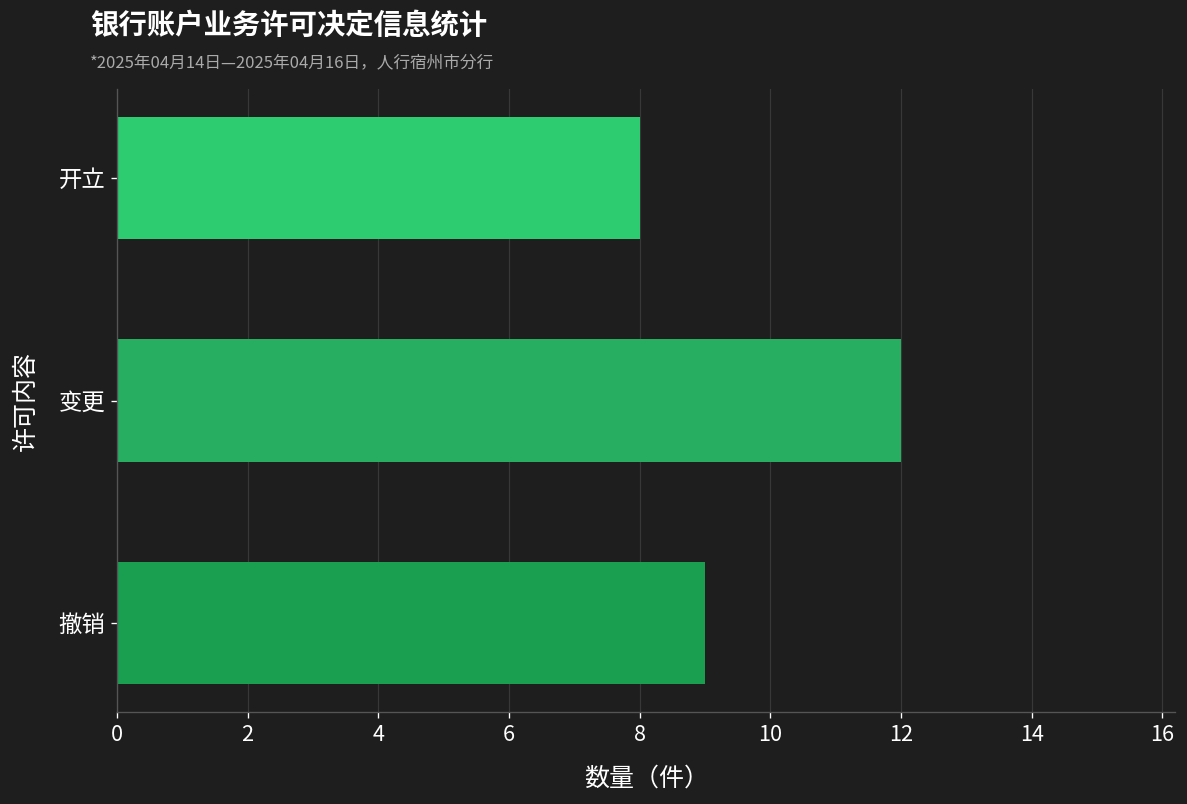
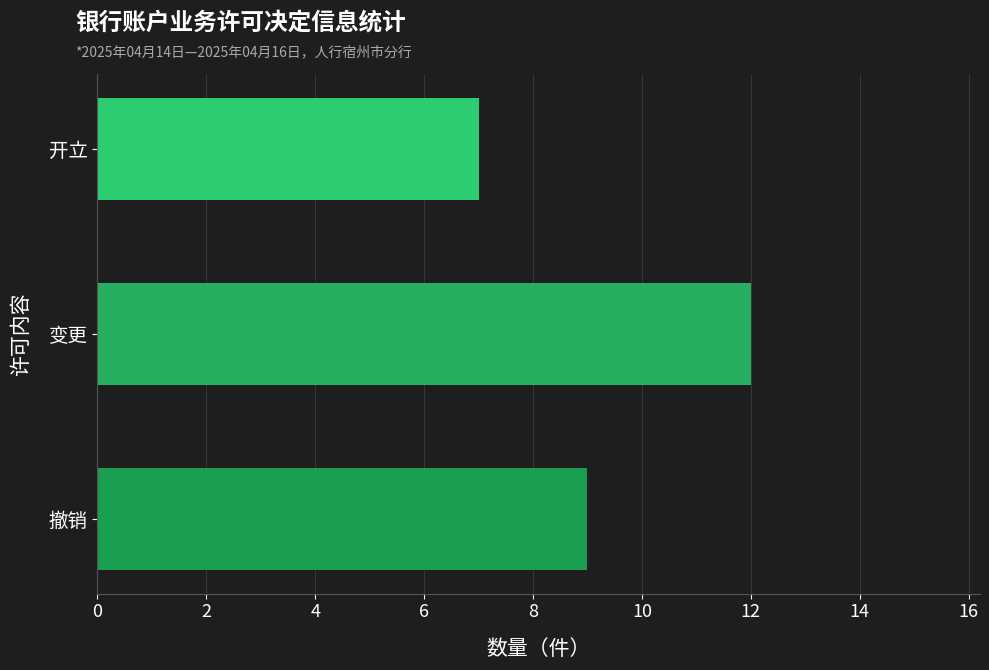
开立: 8 -> 7
